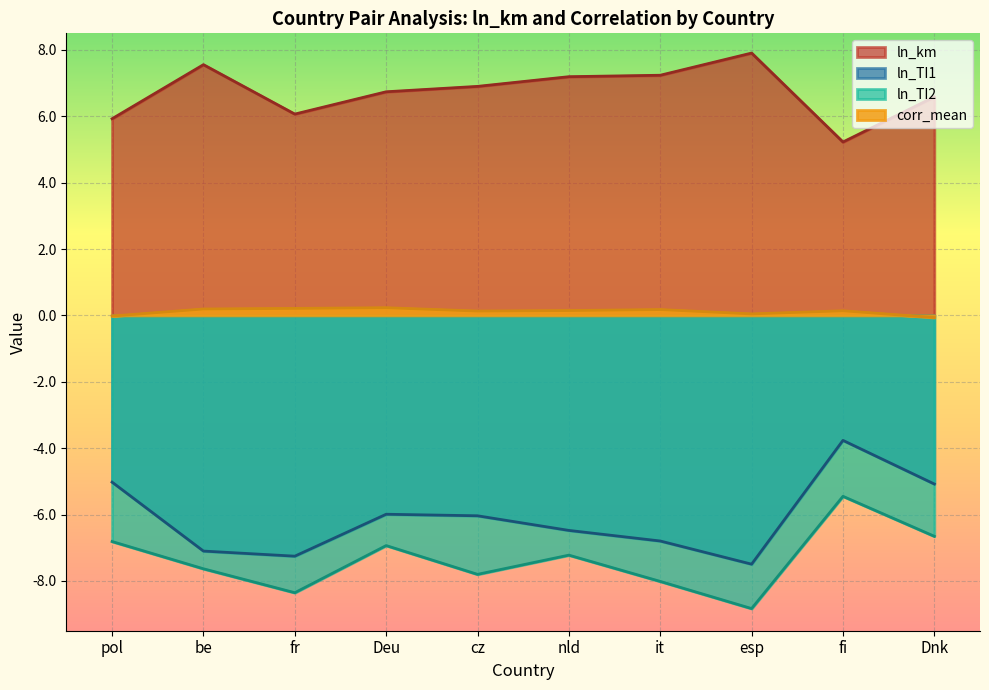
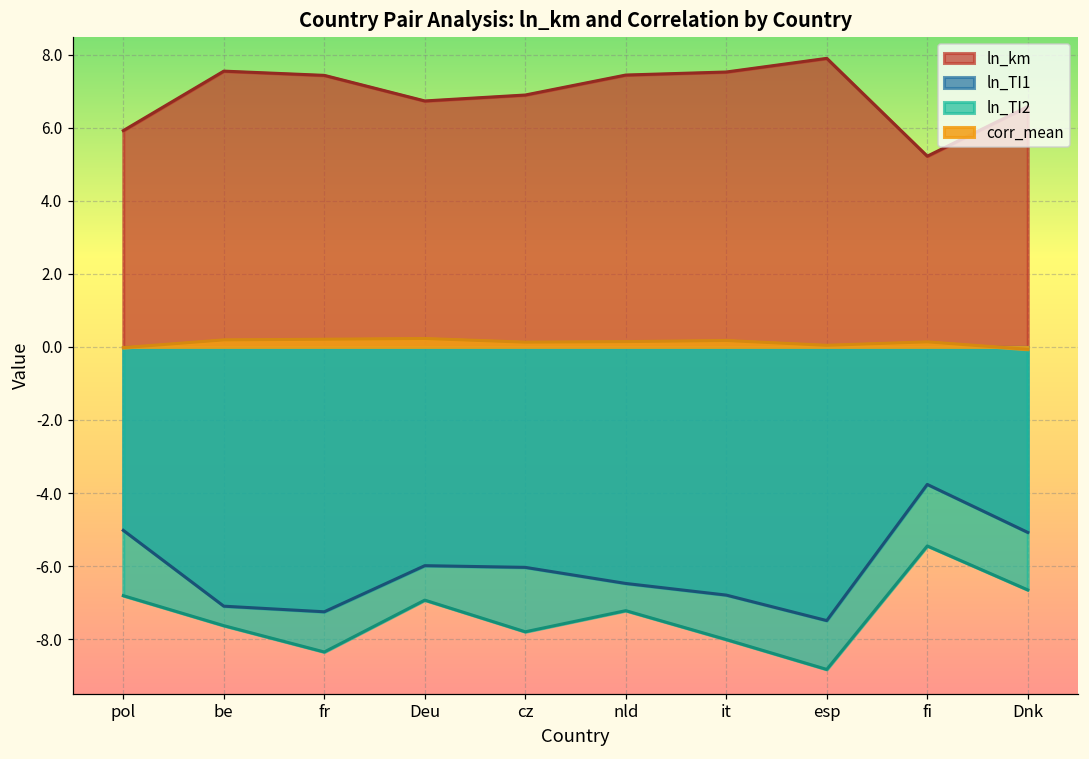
ln_km, fr: 6.1 -> 7.4
ln_km, nld: 7.2 -> 7.4
ln_km, it: 7.2 -> 7.5
